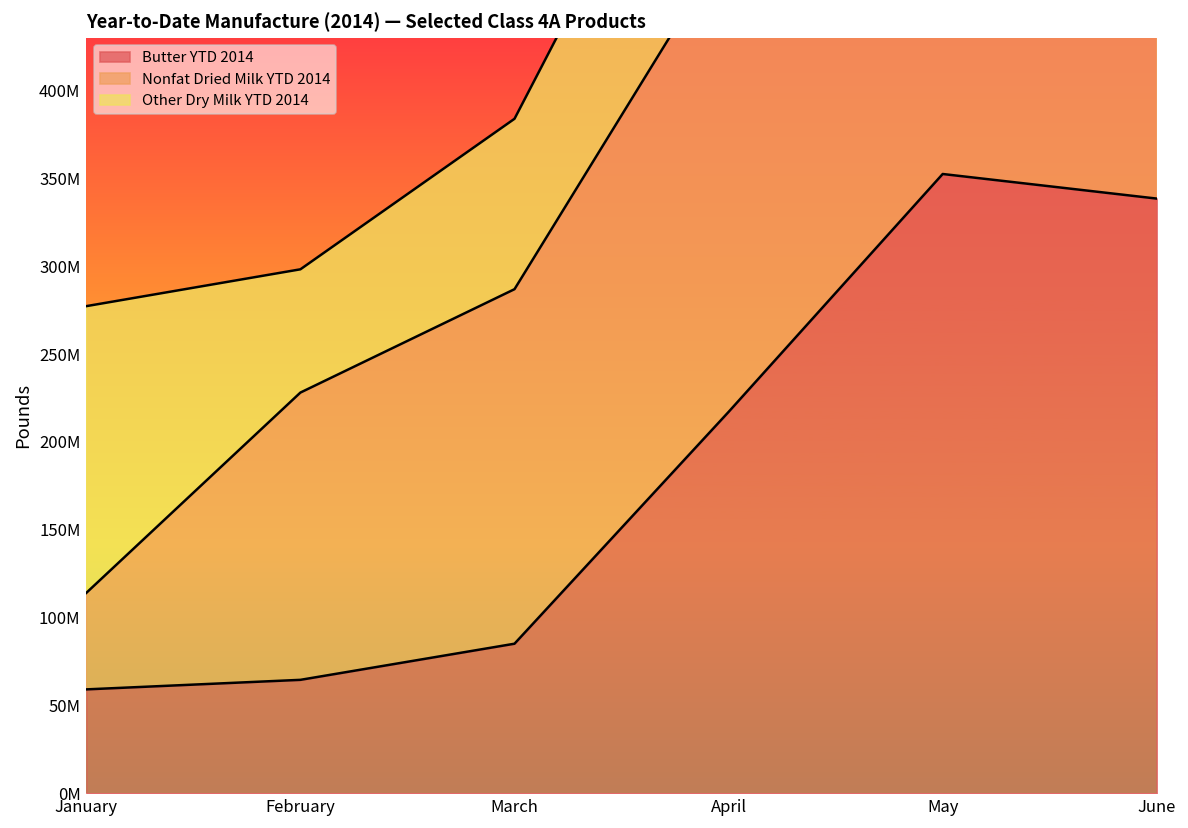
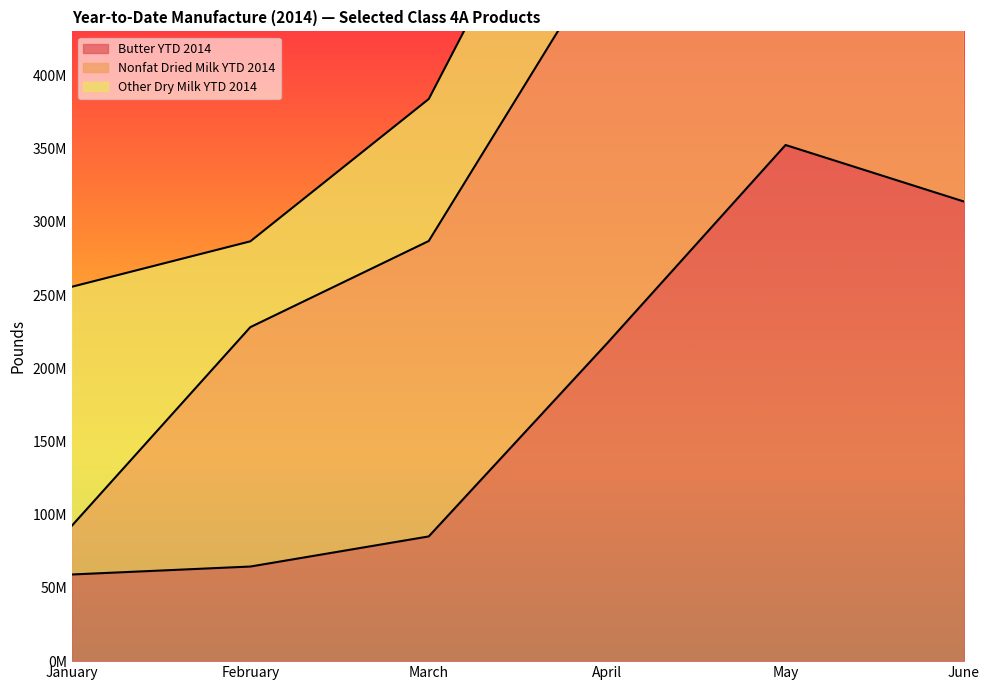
Nonfat Dried Milk YTD 2014, January: 55000000 -> 33000000
Other Dry Milk YTD 2014, February: 70000000 -> 59000000
Butter YTD 2014, June: 338000000 -> 314000000
